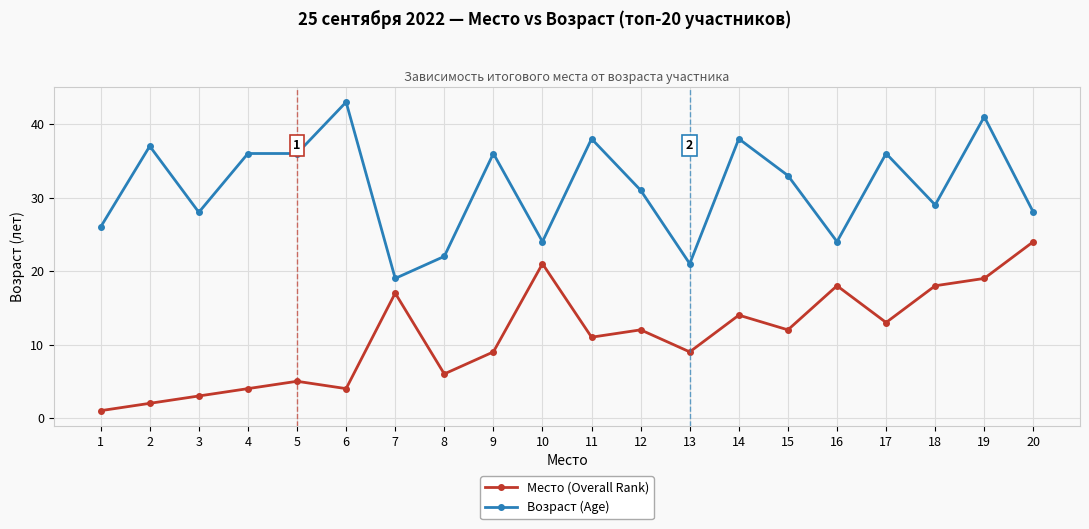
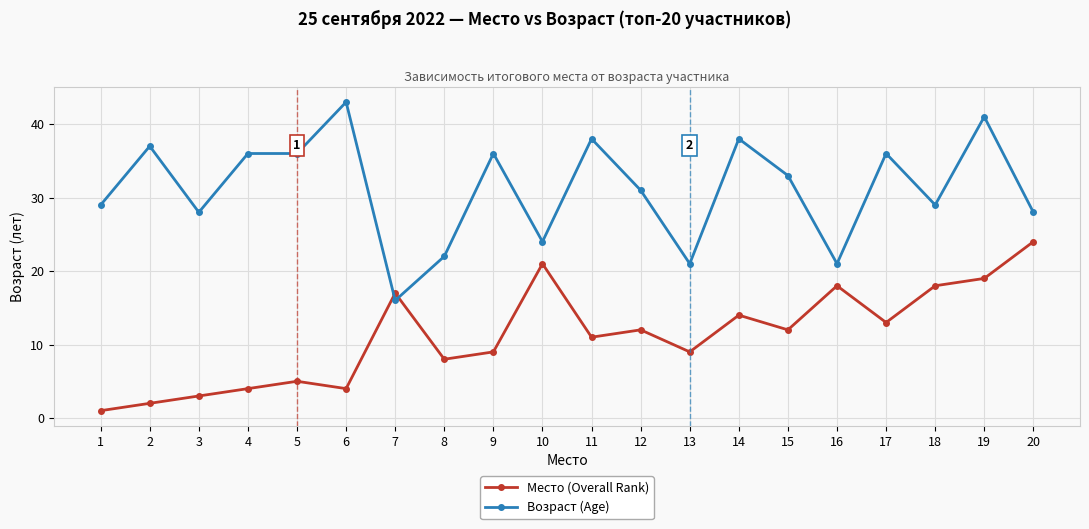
Возраст (Age), 1: 26 -> 29
Возраст (Age), 7: 19 -> 16
Место (Overall Rank), 8: 6 -> 8
Возраст (Age), 16: 24 -> 21
